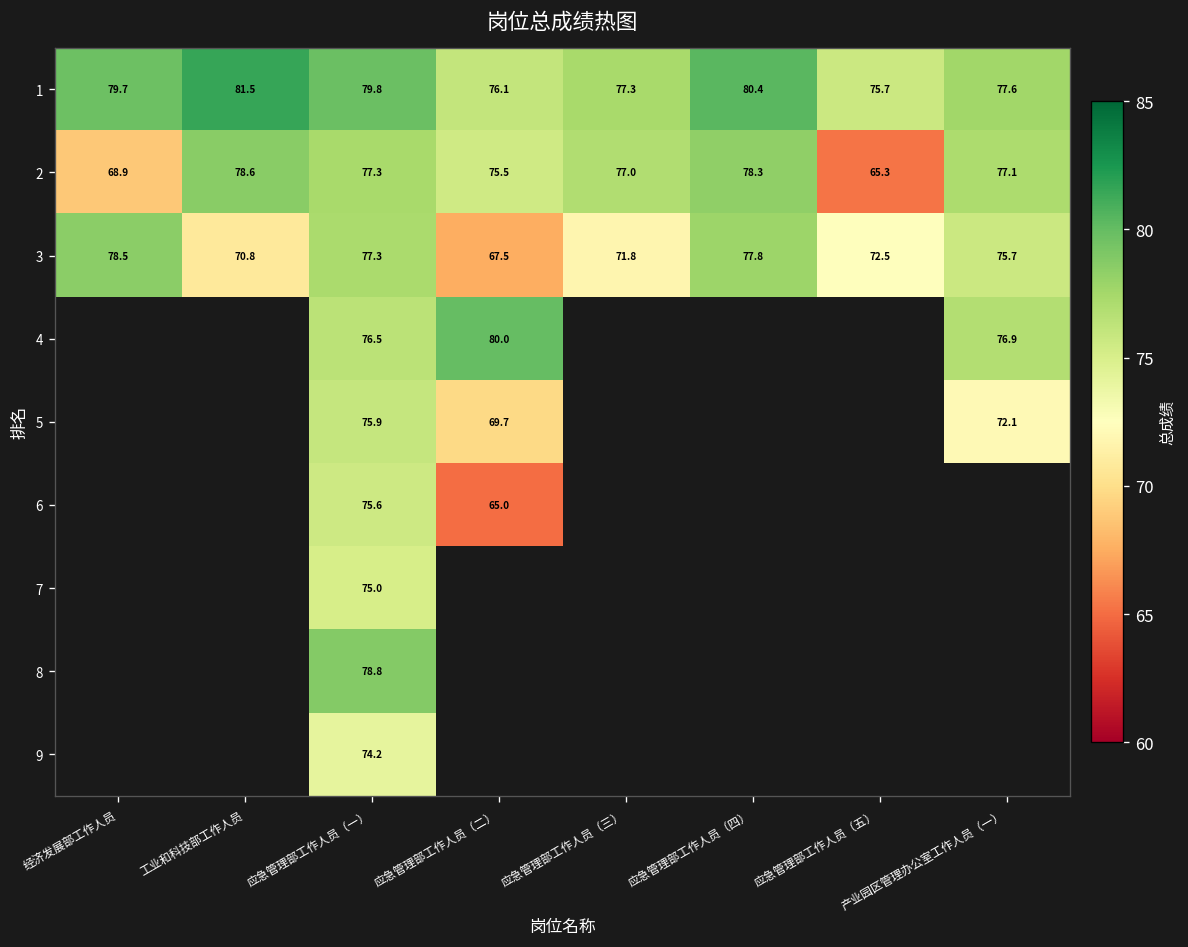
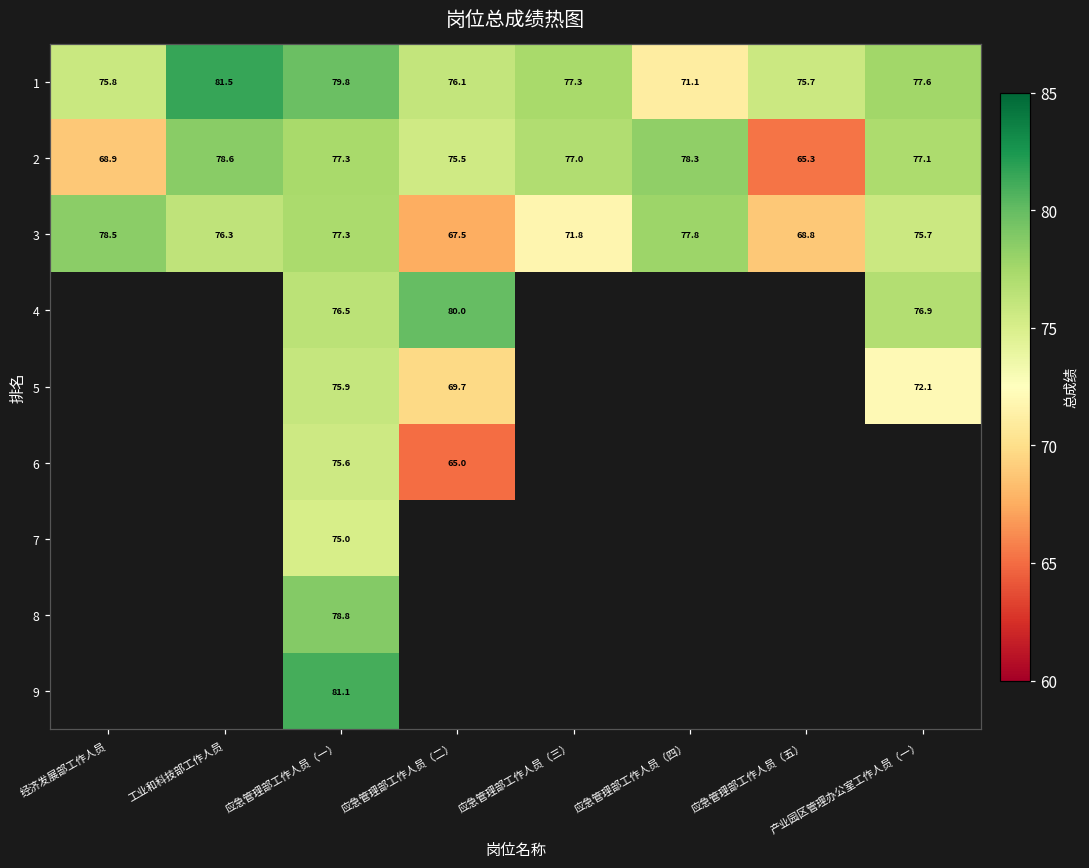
1, 经济发展部工作人员: 79.7 -> 75.8
1, 应急管理部工作人员（四）: 80.4 -> 71.1
3, 工业和科技部工作人员: 70.8 -> 76.3
3, 应急管理部工作人员（五）: 72.5 -> 68.8
9, 应急管理部工作人员（一）: 74.2 -> 81.1
